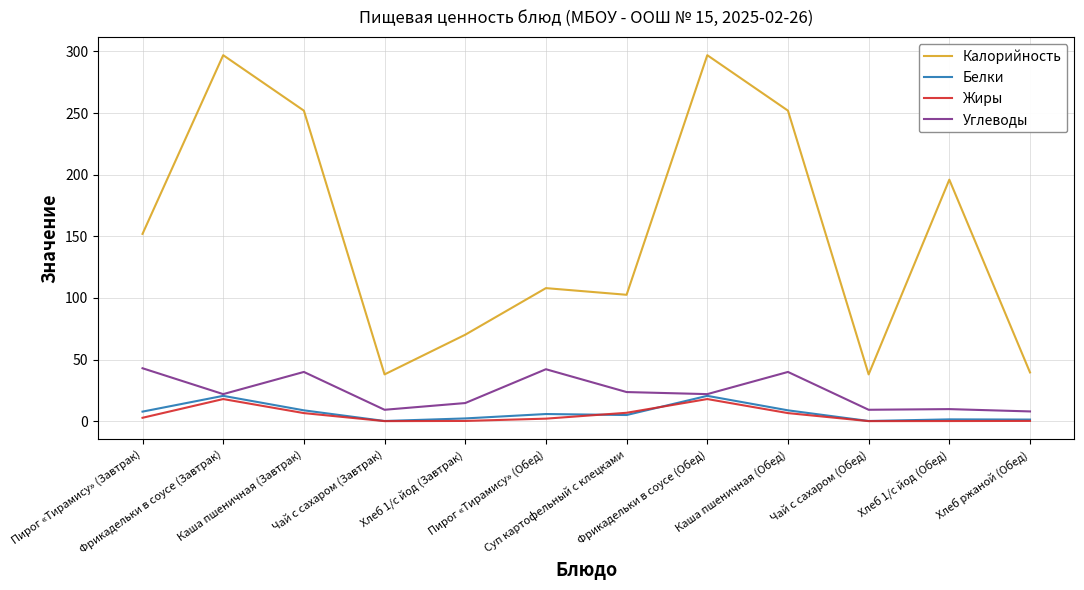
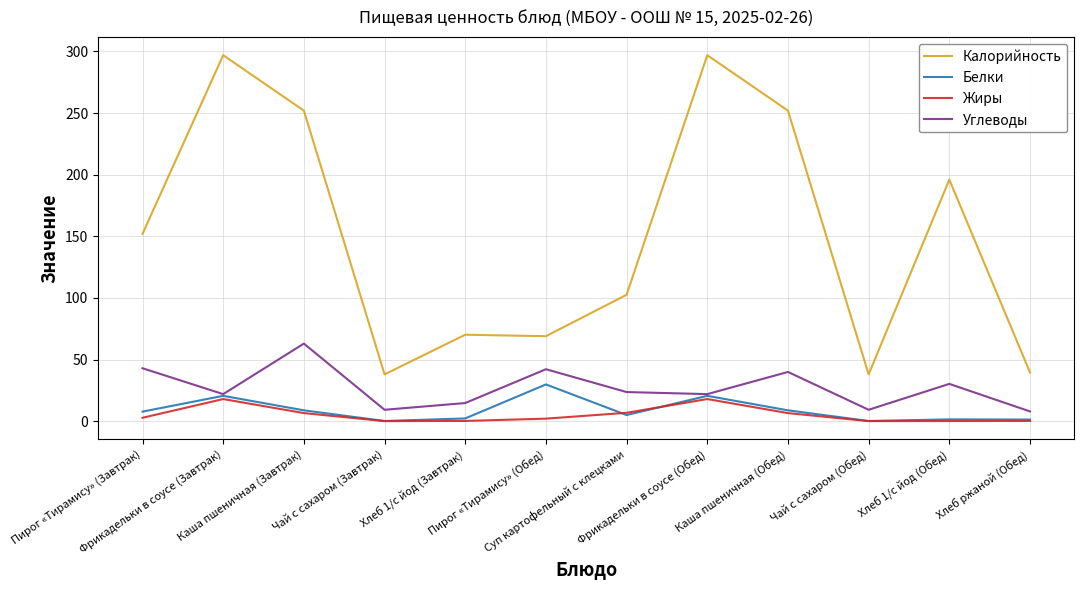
Углеводы, Каша пшеничная (Завтрак): 40 -> 63
Калорийность, Пирог «Тирамису» (Обед): 108 -> 69
Белки, Пирог «Тирамису» (Обед): 6 -> 30
Углеводы, Хлеб 1/с йод (Обед): 10 -> 30
